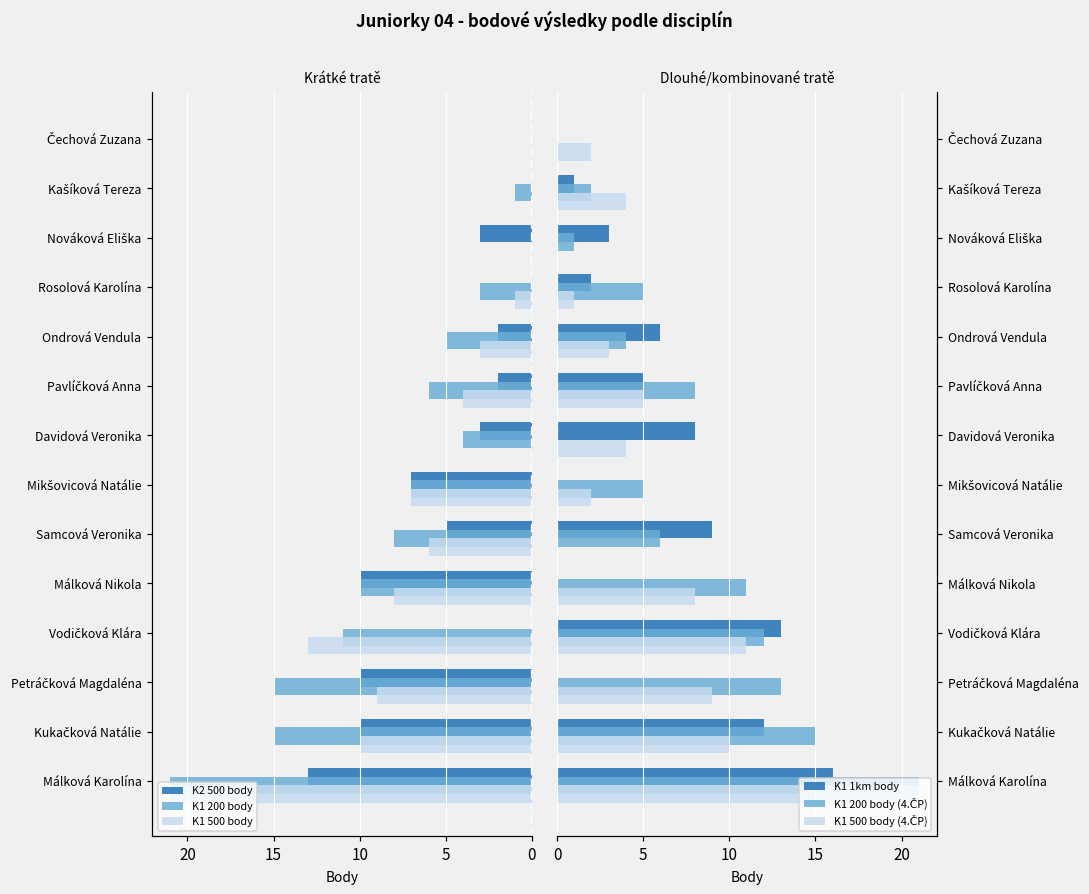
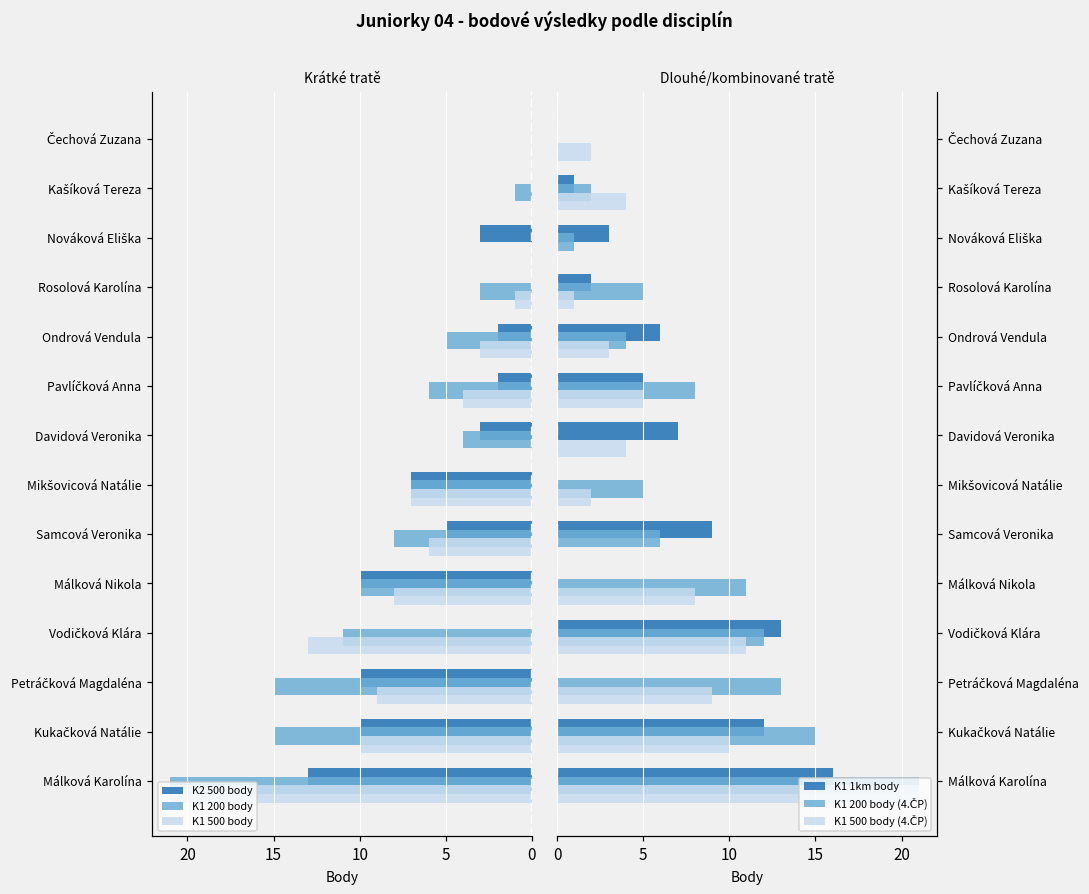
Dlouhé/kombinované tratě, K1 1km body, Davidová Veronika: 8 -> 7
